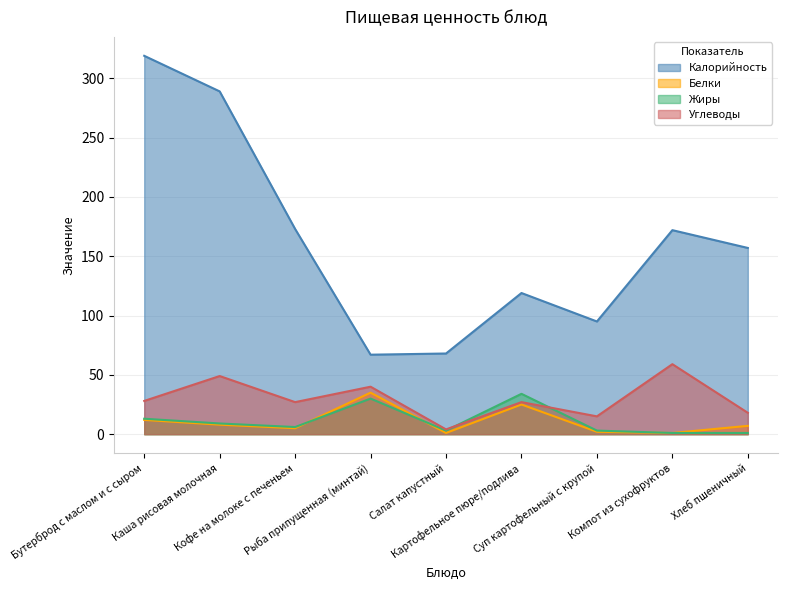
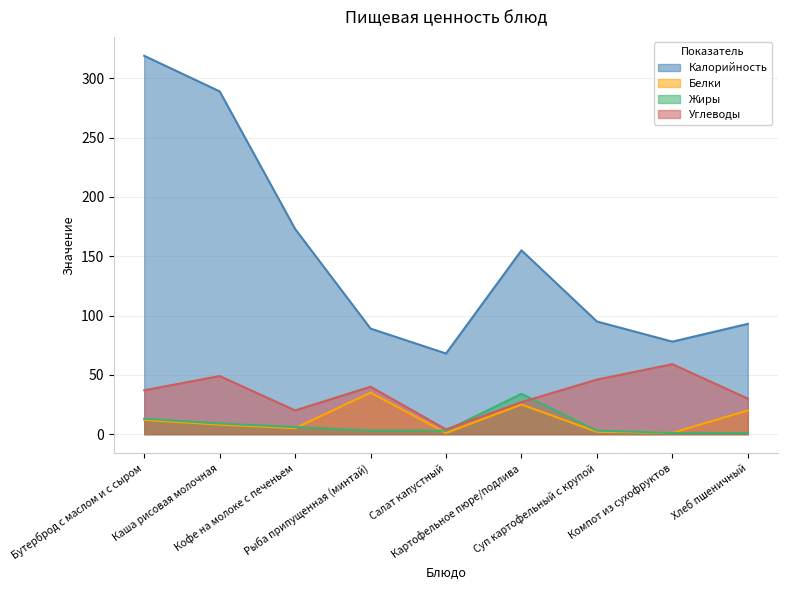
Углеводы, Бутерброд с маслом и с сыром: 28 -> 37
Углеводы, Кофе на молоке с печеньем: 27 -> 20
Калорийность, Рыба припущенная (минтай): 67 -> 89
Жиры, Рыба припущенная (минтай): 30 -> 3
Калорийность, Картофельное пюре/подлива: 119 -> 155
Углеводы, Суп картофельный с крупой: 15 -> 46
Калорийность, Компот из сухофруктов: 172 -> 78
Калорийность, Хлеб пшеничный: 157 -> 93
Белки, Хлеб пшеничный: 7 -> 20
Углеводы, Хлеб пшеничный: 18 -> 30
